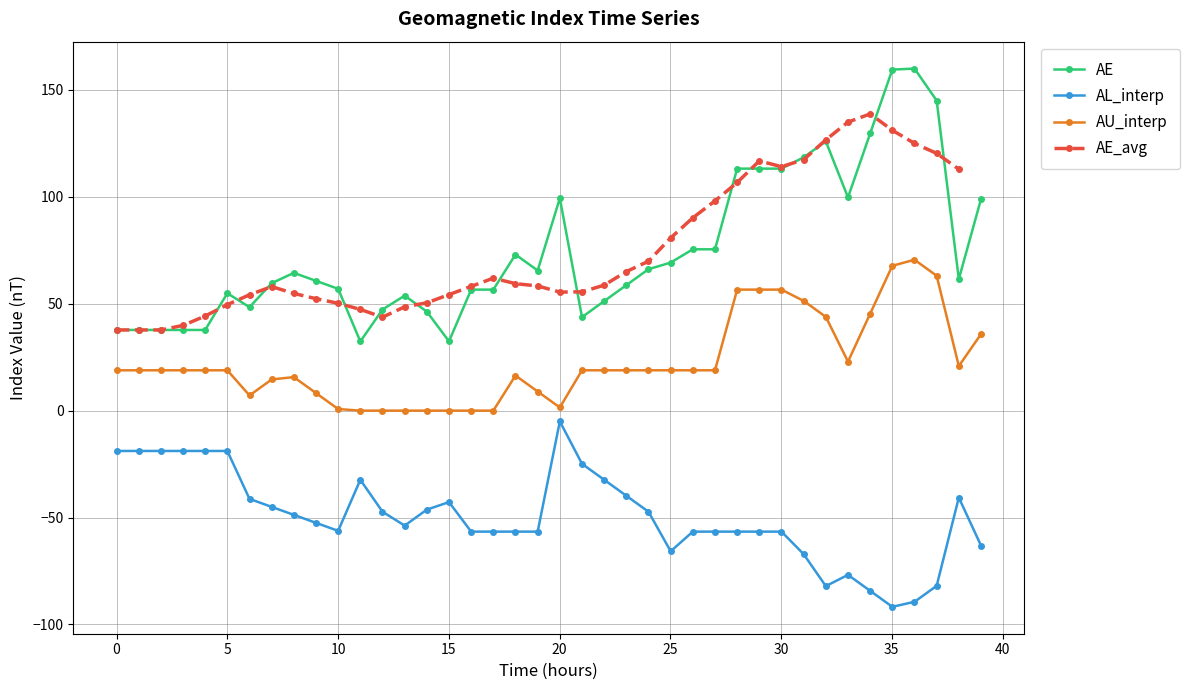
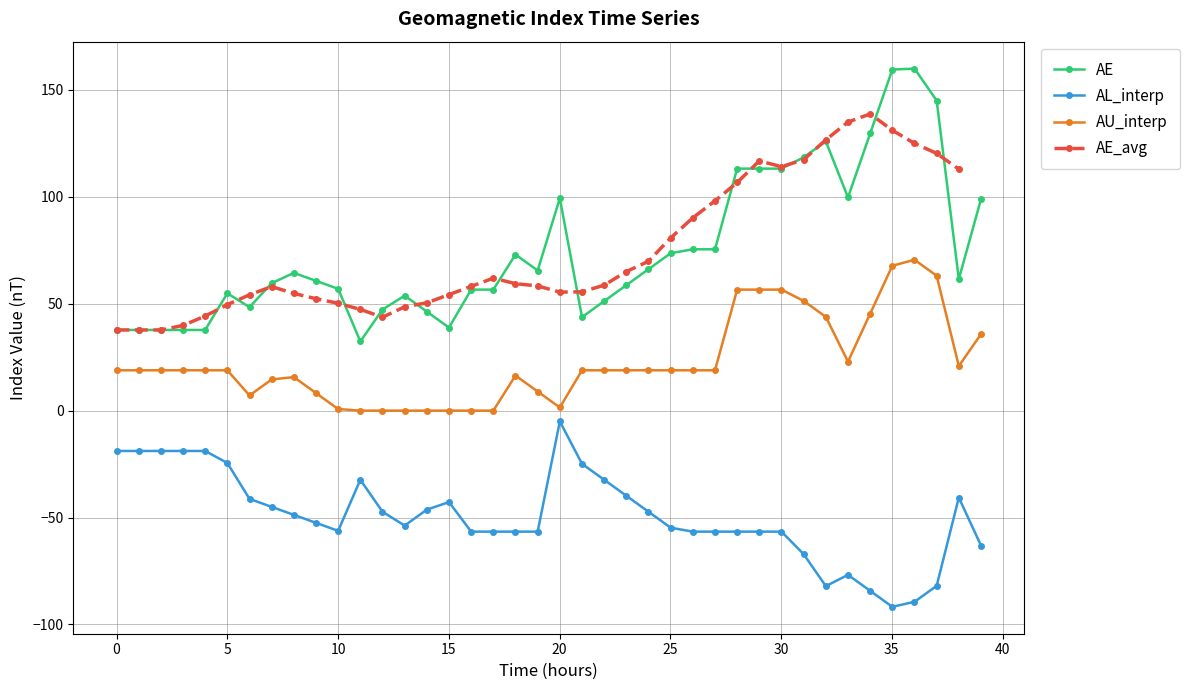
AL_interp, 5: -19 -> -24
AE, 15: 32 -> 39
AE, 25: 69 -> 74
AL_interp, 25: -66 -> -55
